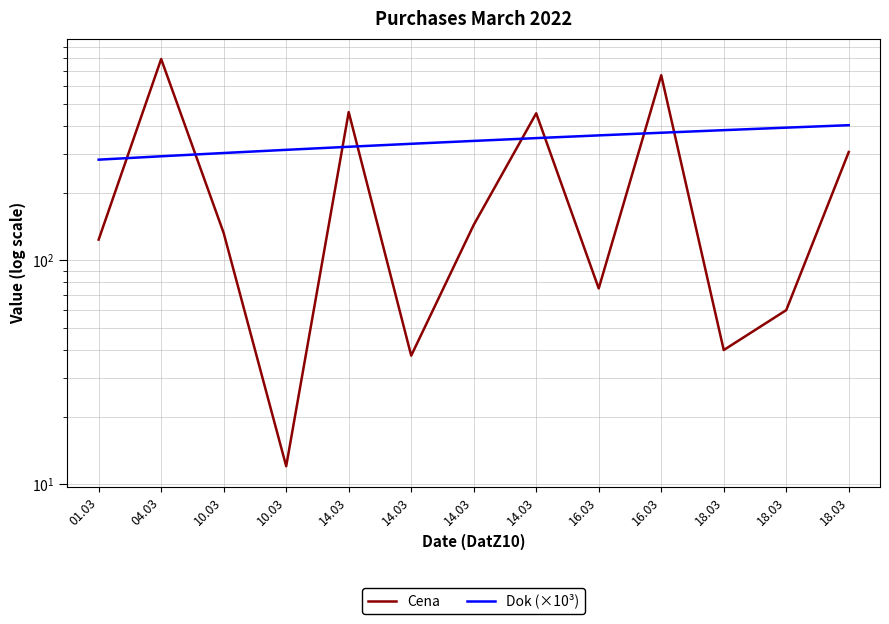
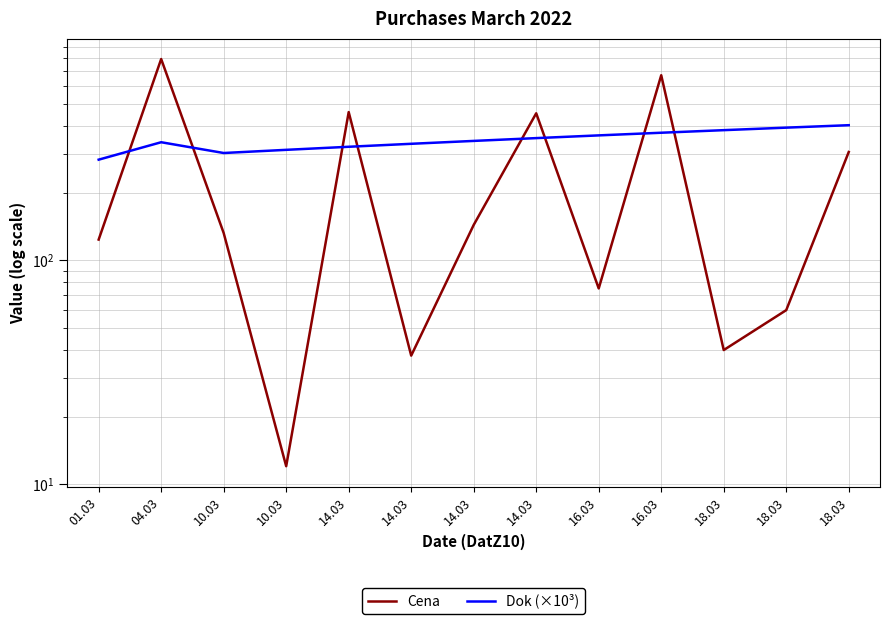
Dok (×10³), 04.03: 290 -> 340
